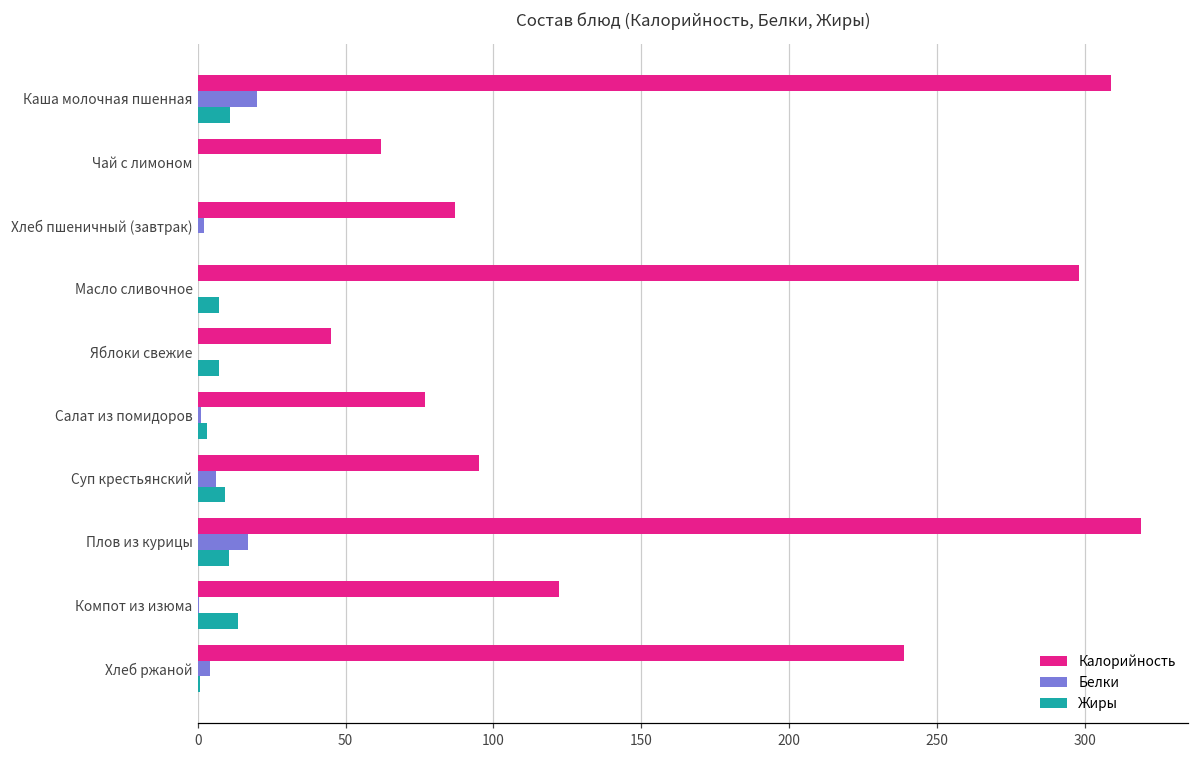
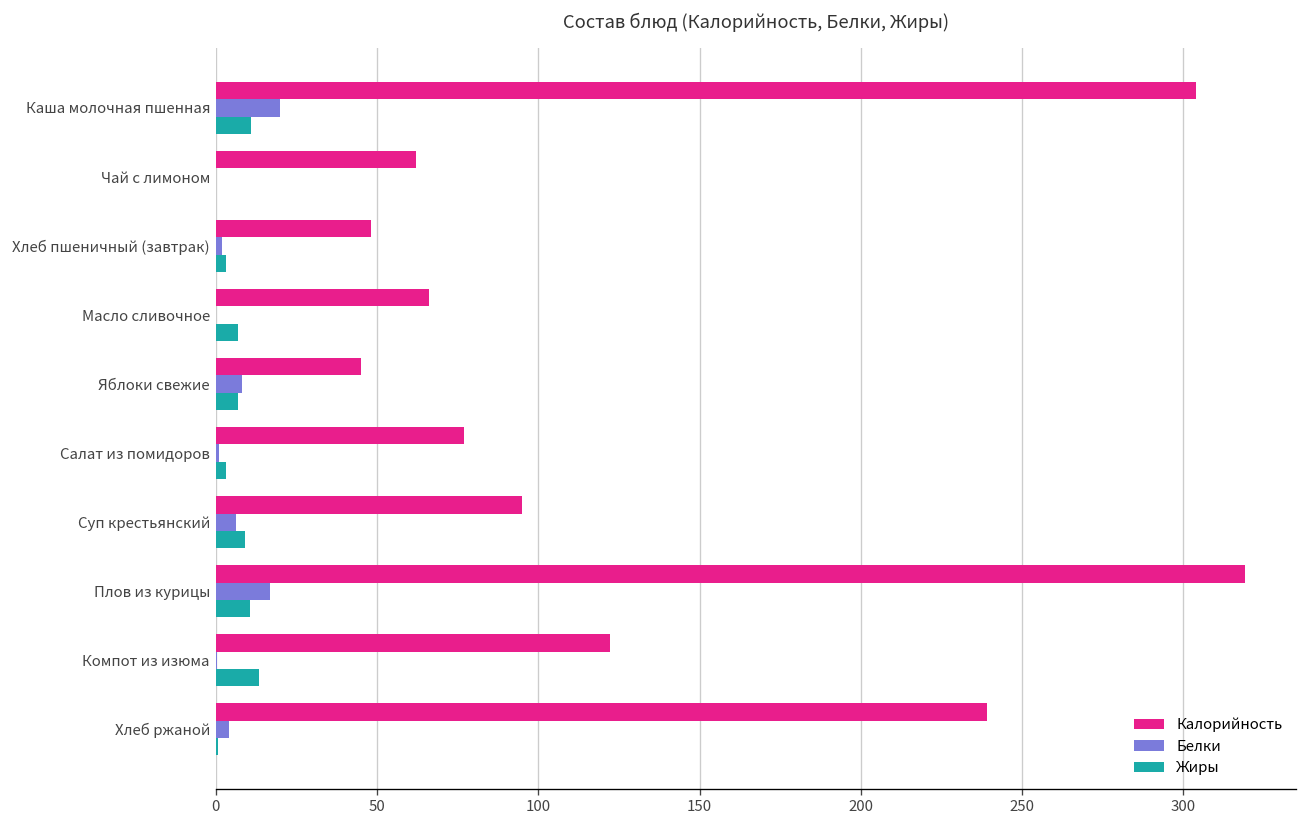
Калорийность, Каша молочная пшенная: 309 -> 304
Калорийность, Хлеб пшеничный (завтрак): 87 -> 48
Жиры, Хлеб пшеничный (завтрак): 0 -> 3
Калорийность, Масло сливочное: 298 -> 66
Белки, Яблоки свежие: 0 -> 8
